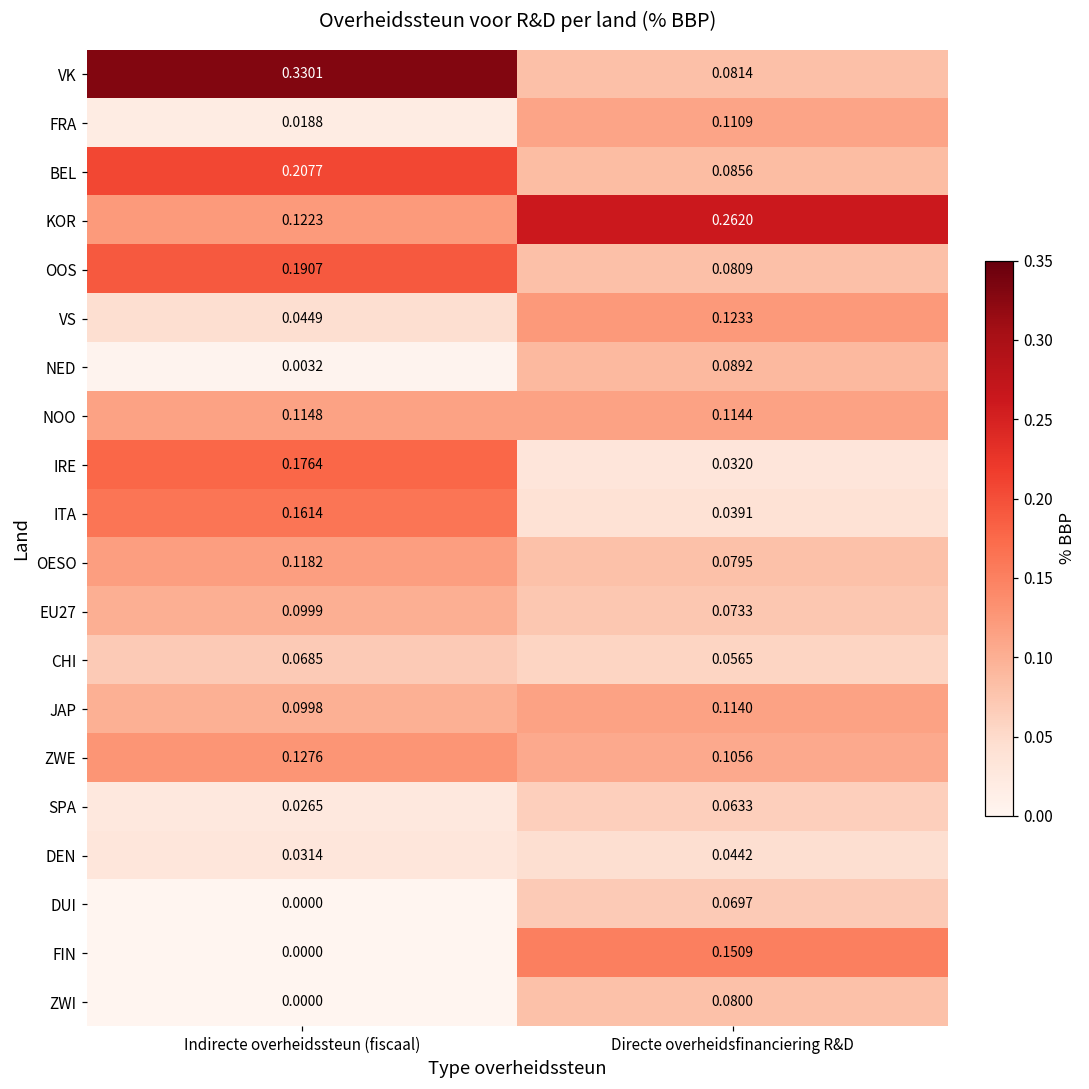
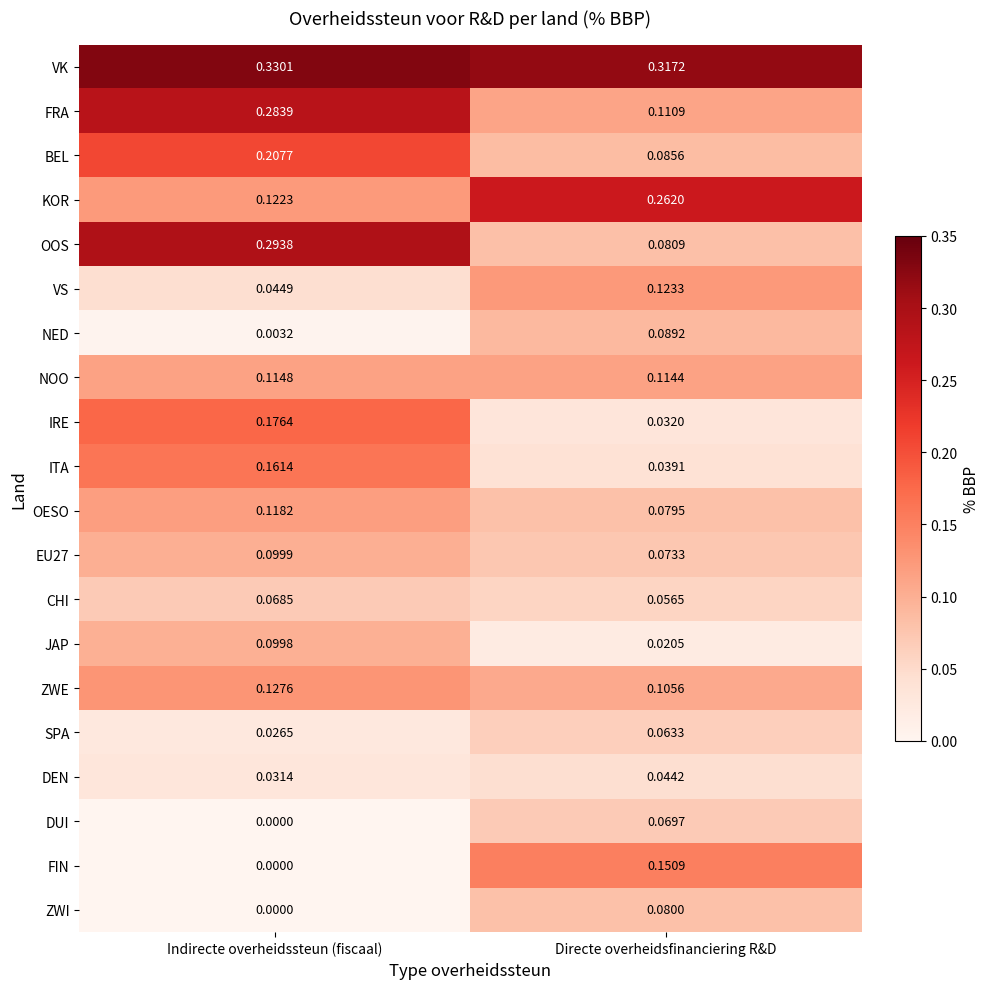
VK, Directe overheidsfinanciering R&D: 0.0814 -> 0.3172
FRA, Indirecte overheidssteun (fiscaal): 0.0188 -> 0.2839
OOS, Indirecte overheidssteun (fiscaal): 0.1907 -> 0.2938
JAP, Directe overheidsfinanciering R&D: 0.1140 -> 0.0205
